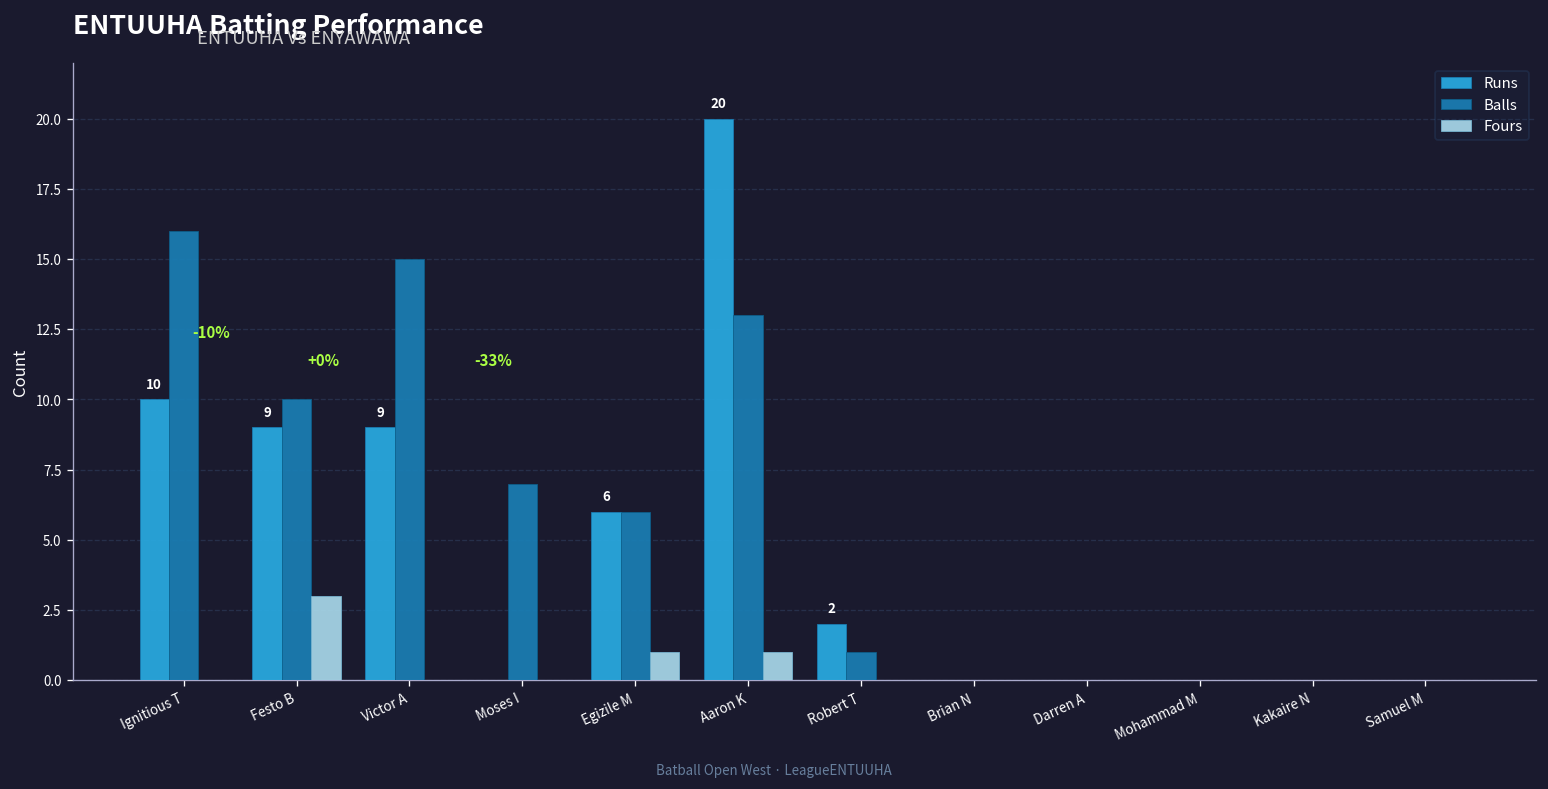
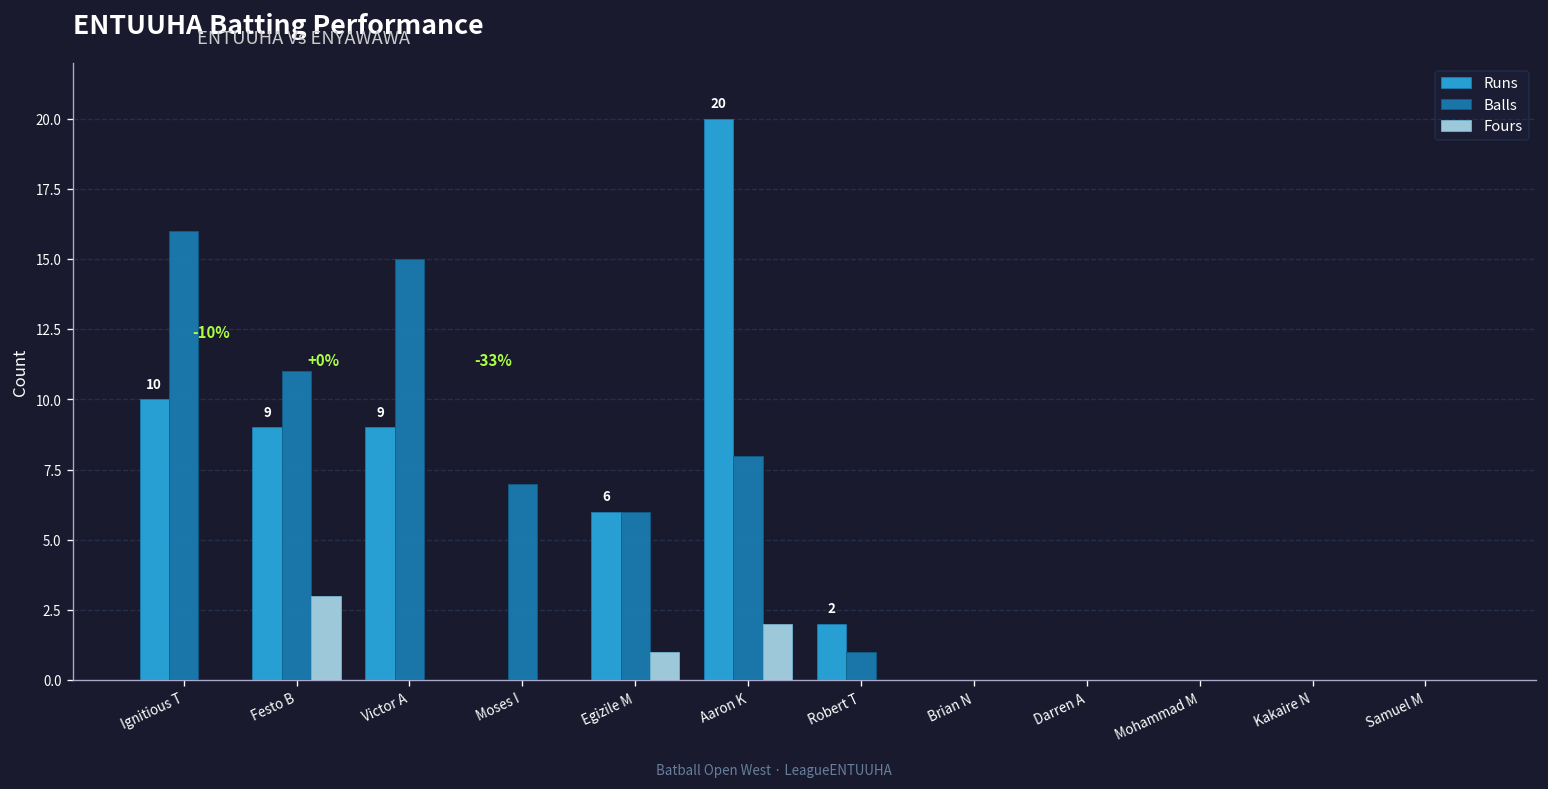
Balls, Festo B: 10 -> 11
Balls, Aaron K: 13 -> 8
Fours, Aaron K: 1 -> 2
